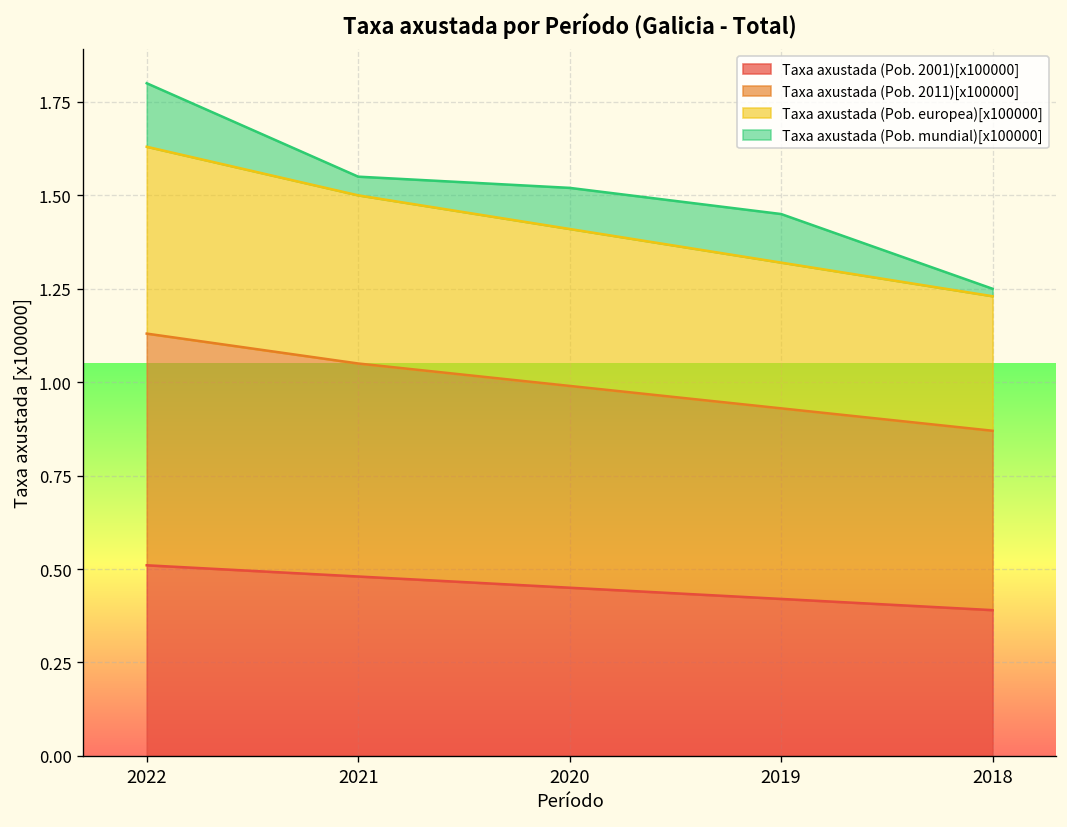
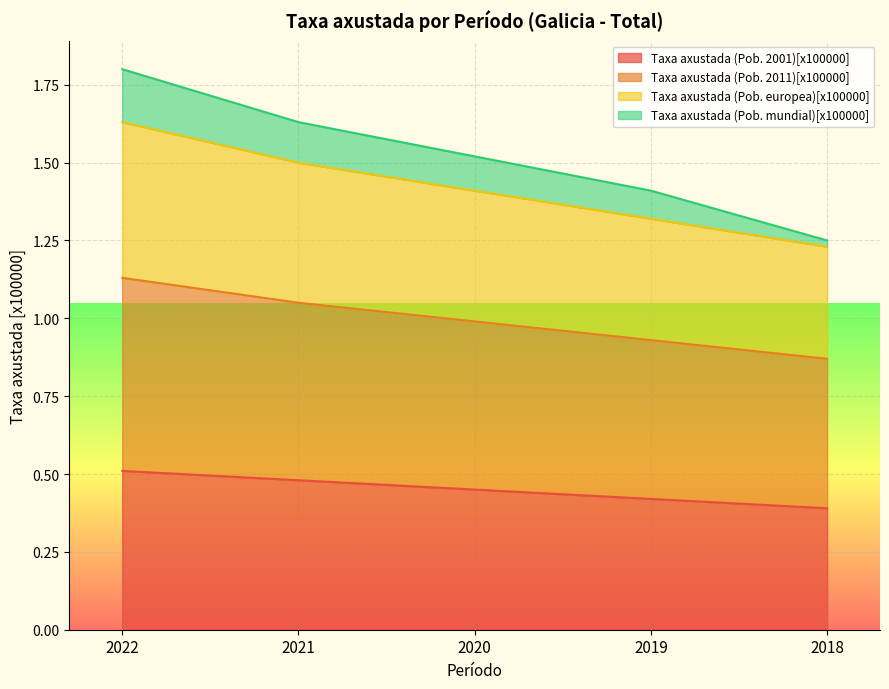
Taxa axustada (Pob. mundial)[x100000], 2021: 0.05 -> 0.13
Taxa axustada (Pob. mundial)[x100000], 2019: 0.13 -> 0.09
